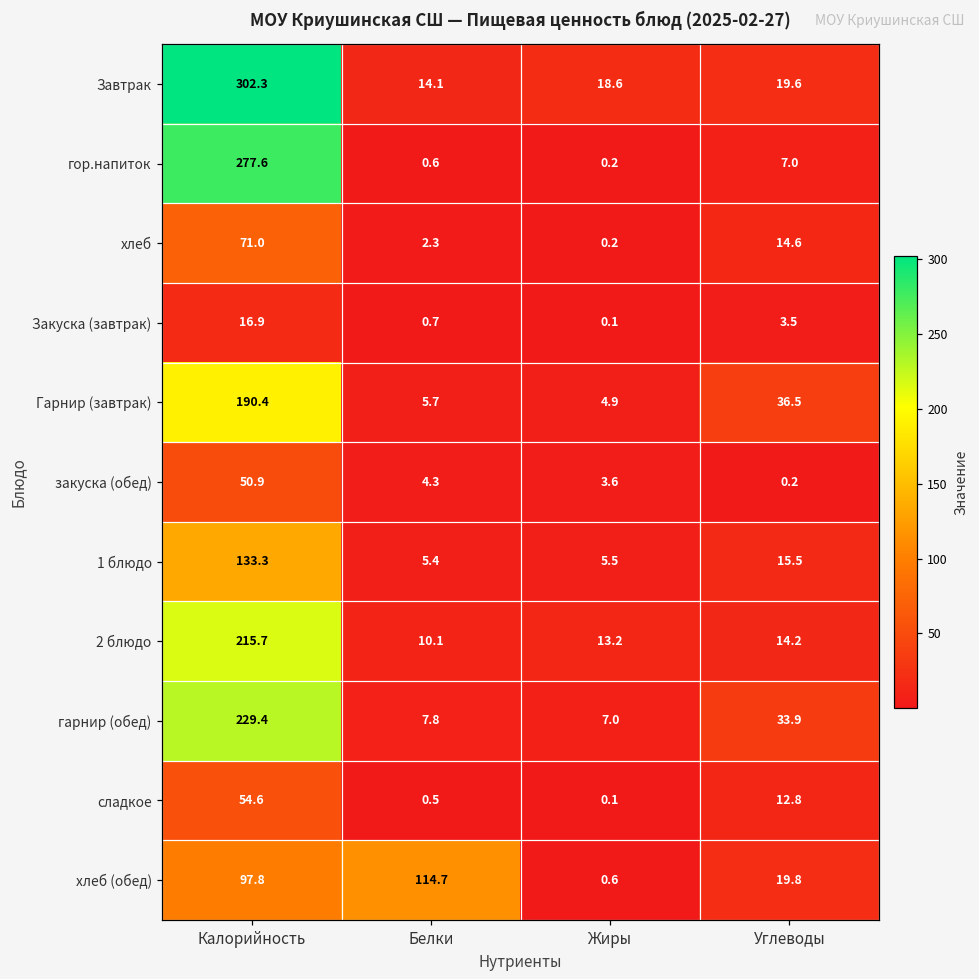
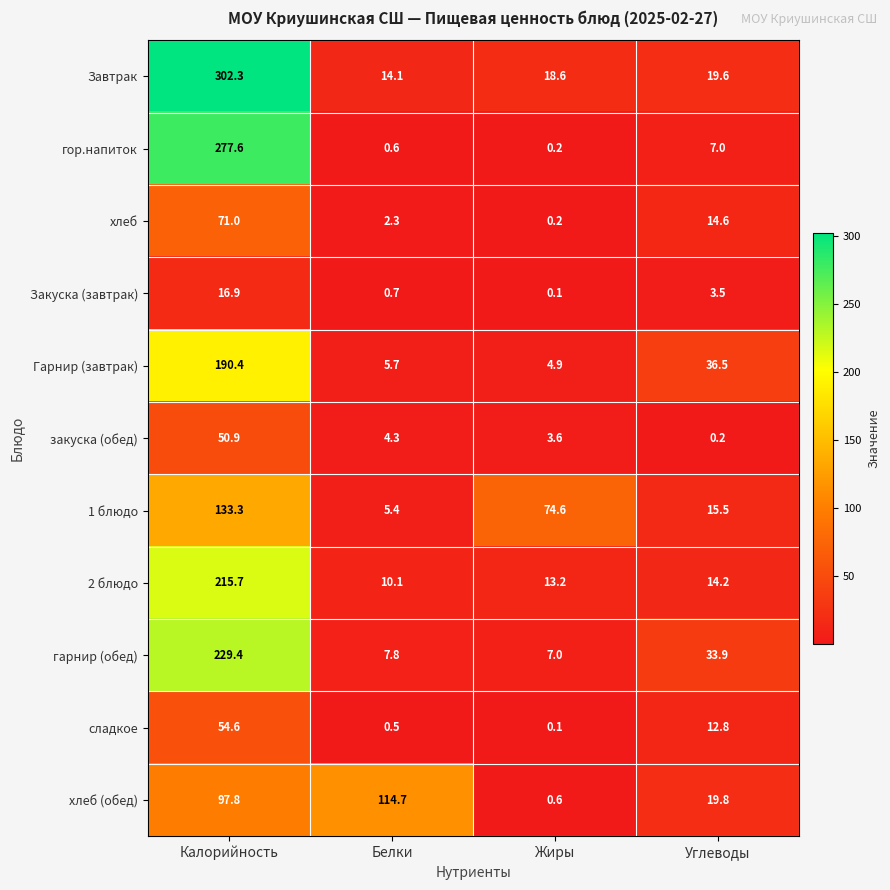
1 блюдо, Жиры: 5.5 -> 74.6
